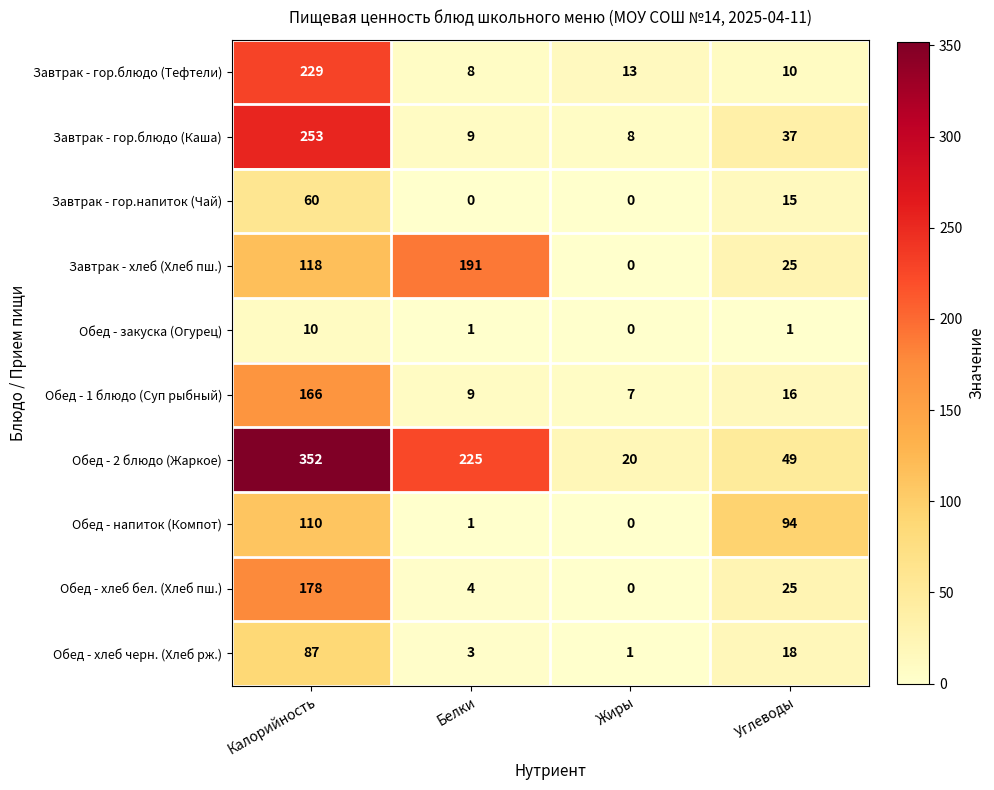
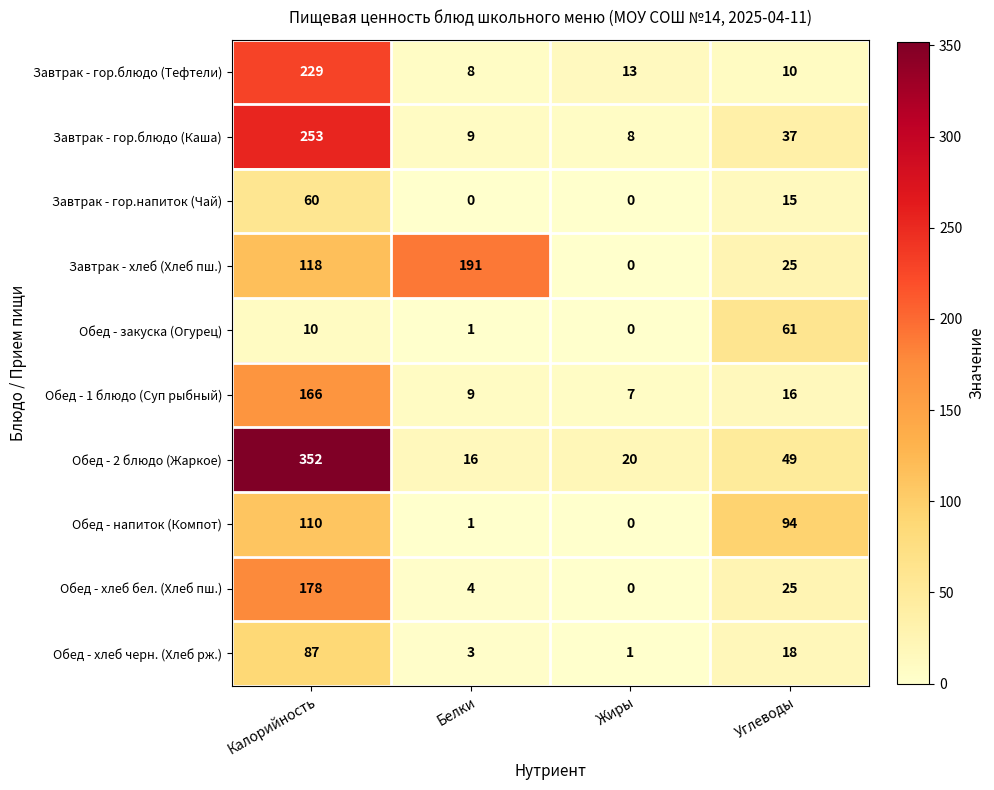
Обед - закуска (Огурец), Углеводы: 1 -> 61
Обед - 2 блюдо (Жаркое), Белки: 225 -> 16
